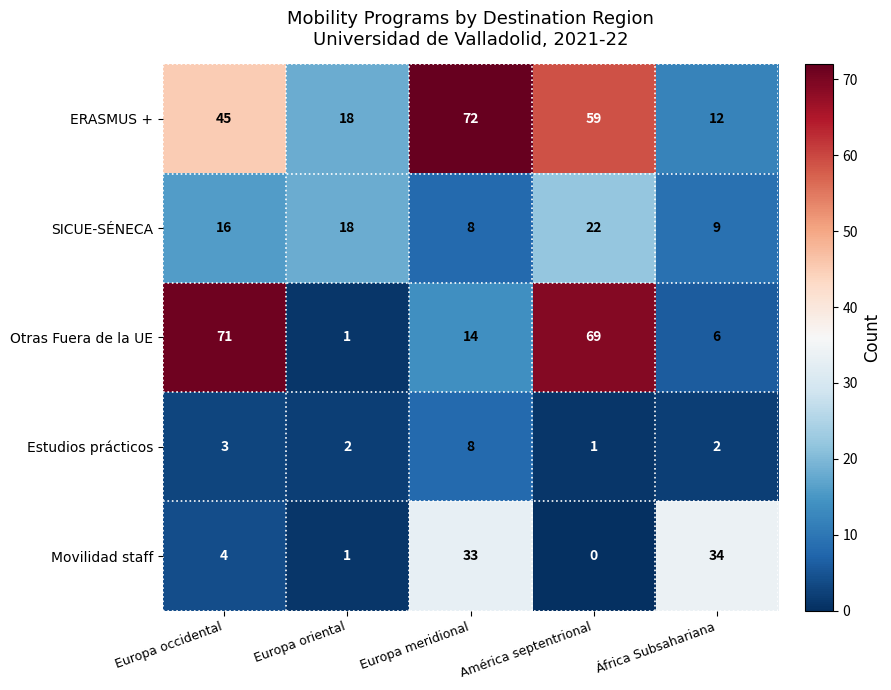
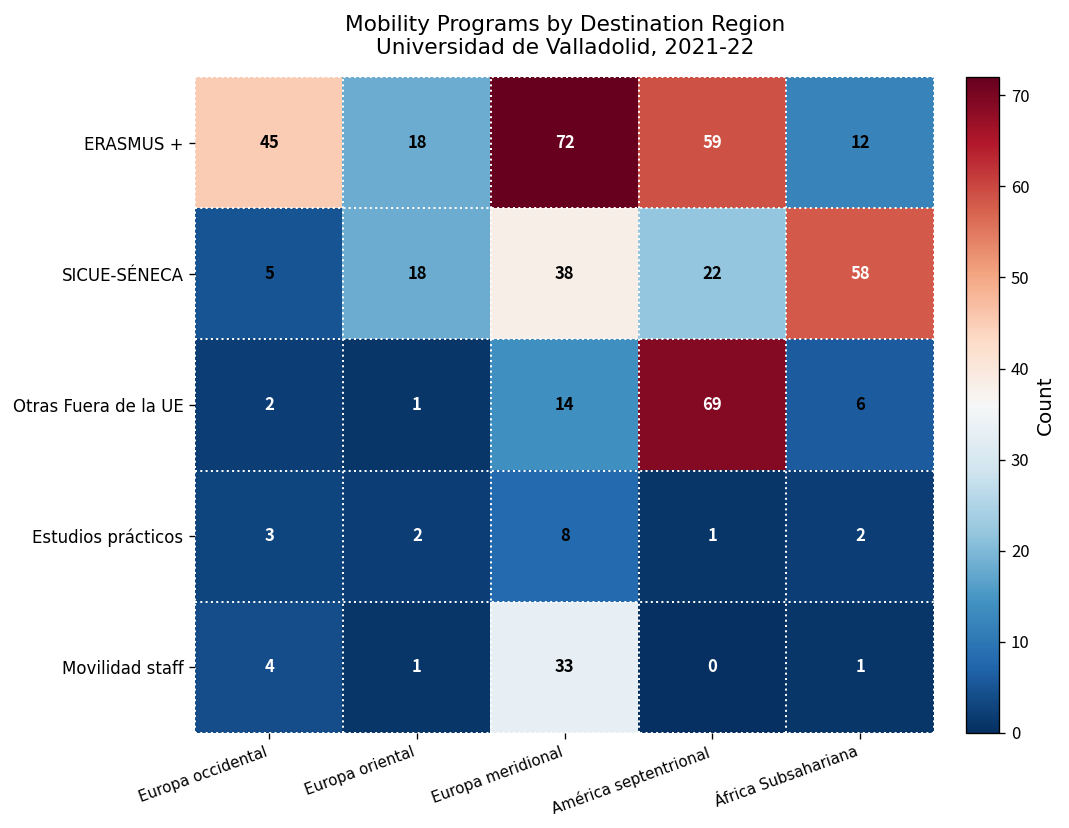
SICUE-SÉNECA, Europa occidental: 16 -> 5
SICUE-SÉNECA, Europa meridional: 8 -> 38
SICUE-SÉNECA, África Subsahariana: 9 -> 58
Otras Fuera de la UE, Europa occidental: 71 -> 2
Movilidad staff, África Subsahariana: 34 -> 1
